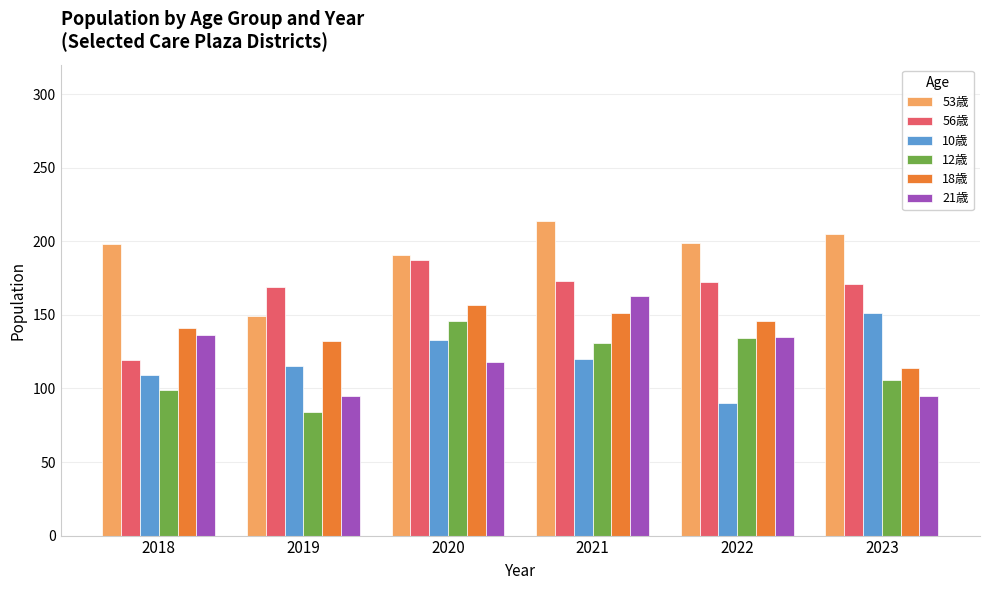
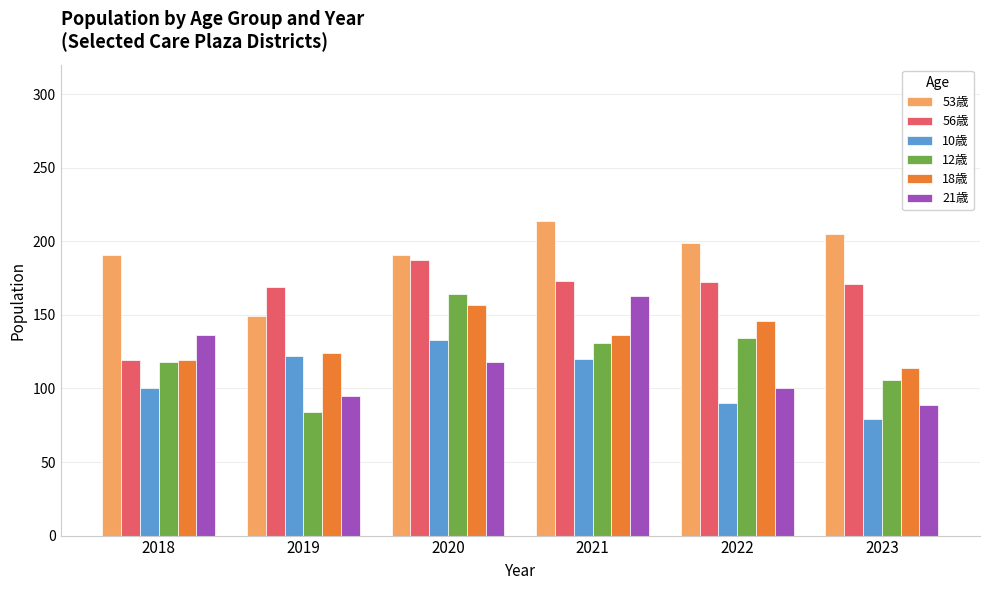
53歳, 2018: 198 -> 191
10歳, 2018: 109 -> 100
12歳, 2018: 99 -> 118
18歳, 2018: 141 -> 119
10歳, 2019: 115 -> 122
18歳, 2019: 132 -> 124
12歳, 2020: 146 -> 164
18歳, 2021: 151 -> 136
21歳, 2022: 135 -> 100
10歳, 2023: 151 -> 79
21歳, 2023: 95 -> 89
